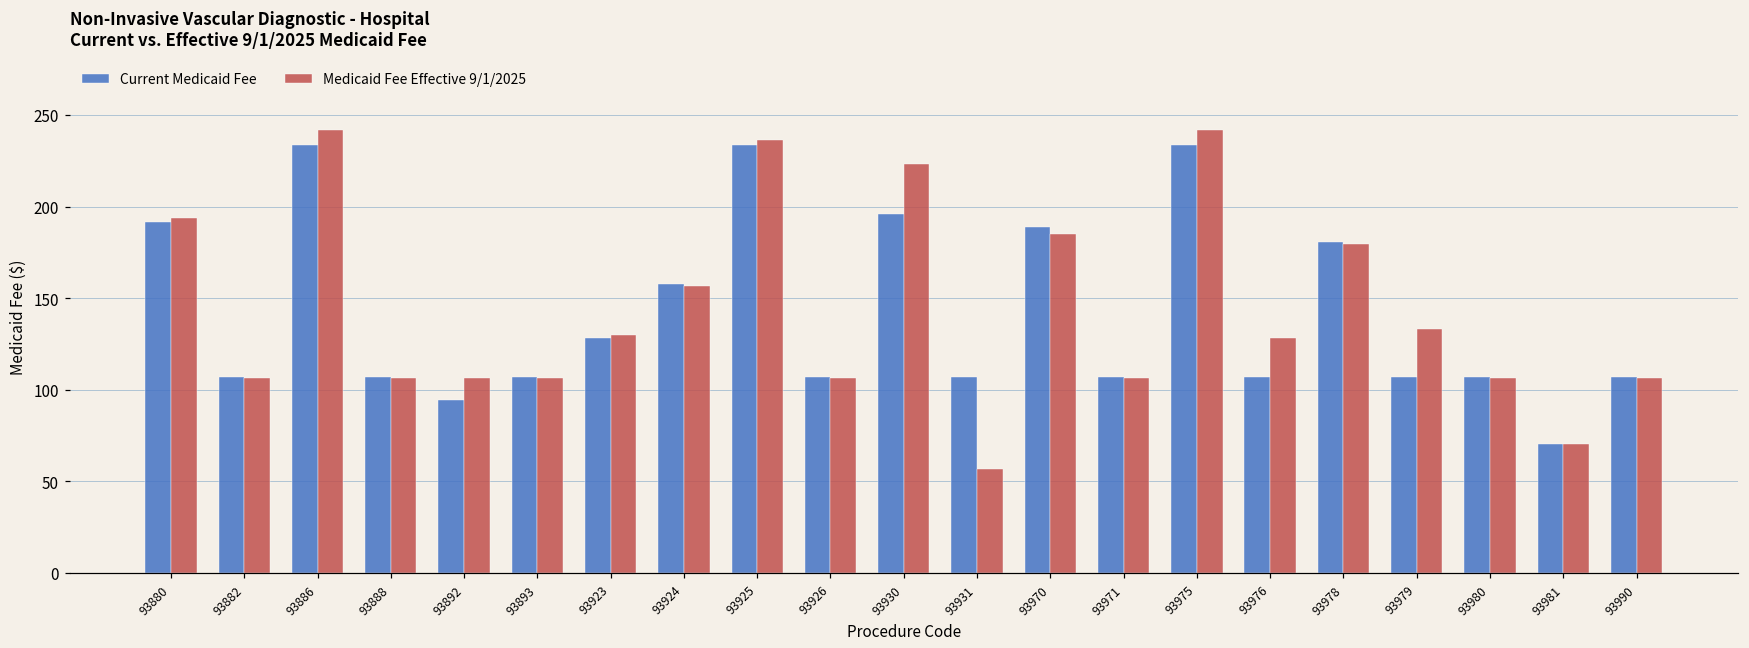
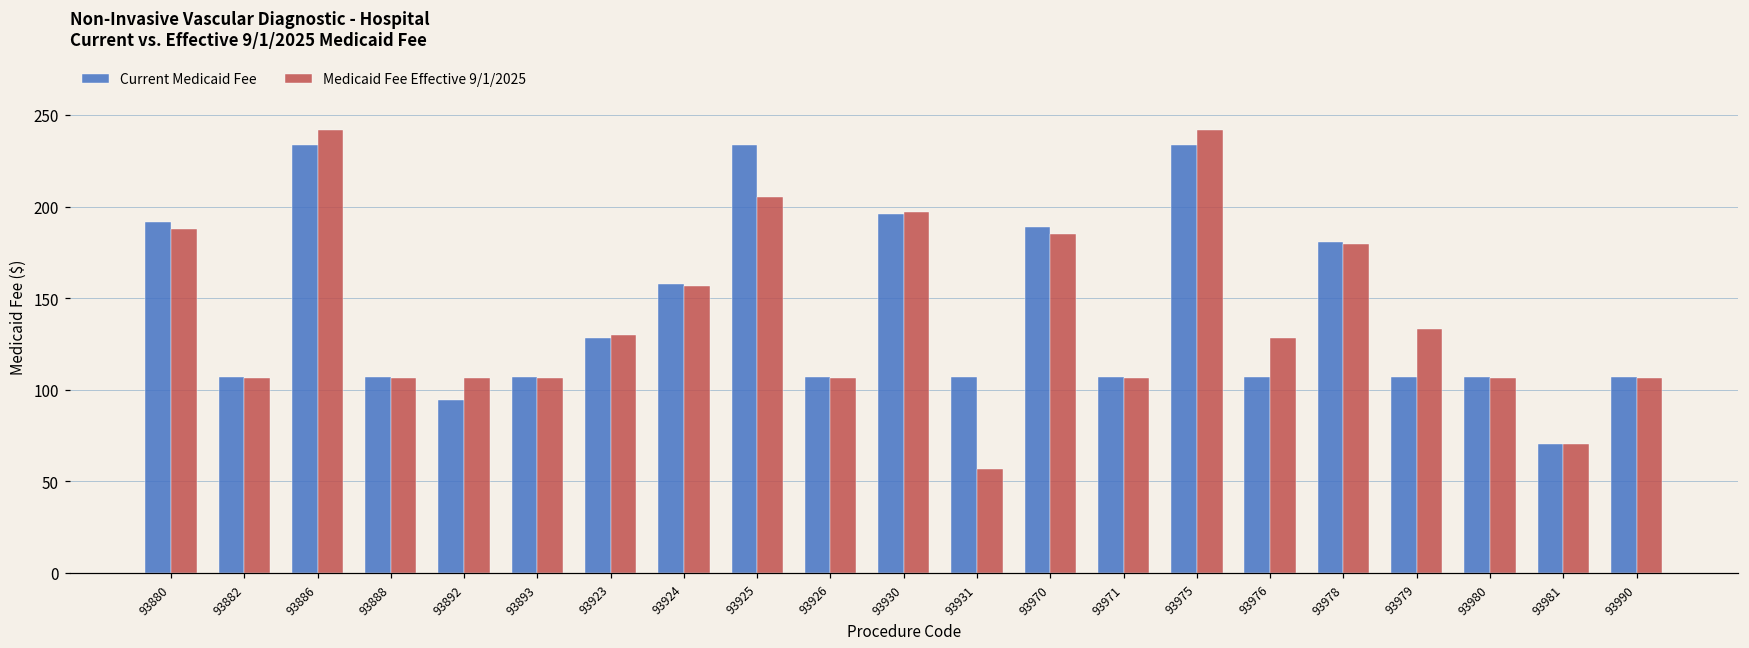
Medicaid Fee Effective 9/1/2025, 93880: 194 -> 188
Medicaid Fee Effective 9/1/2025, 93925: 237 -> 205
Medicaid Fee Effective 9/1/2025, 93930: 223 -> 197
